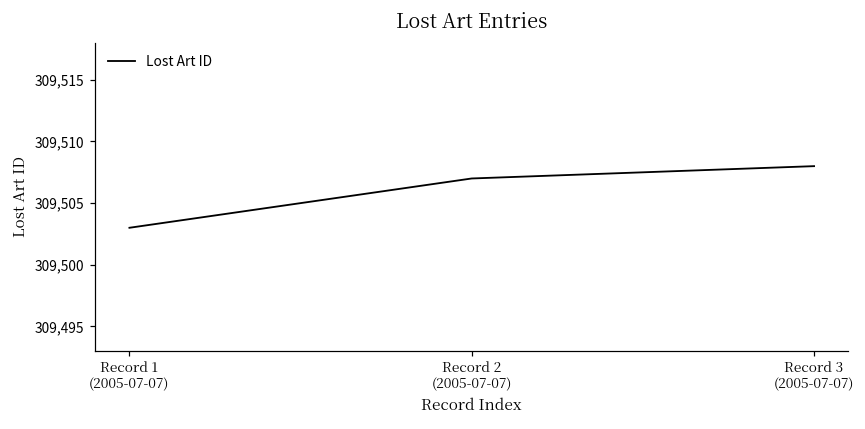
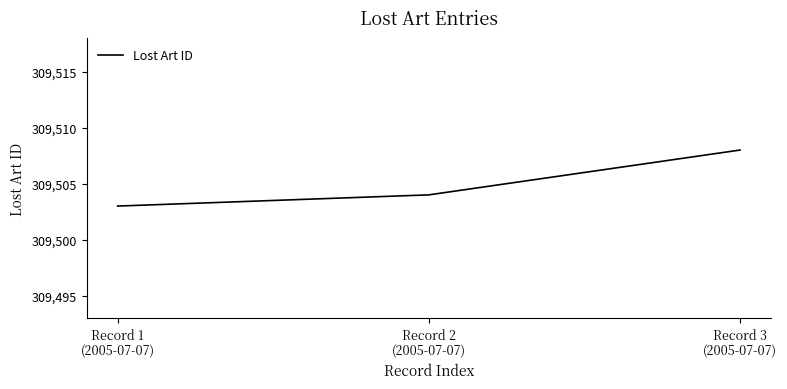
Record 2 (2005-07-07): 309,507 -> 309,504
